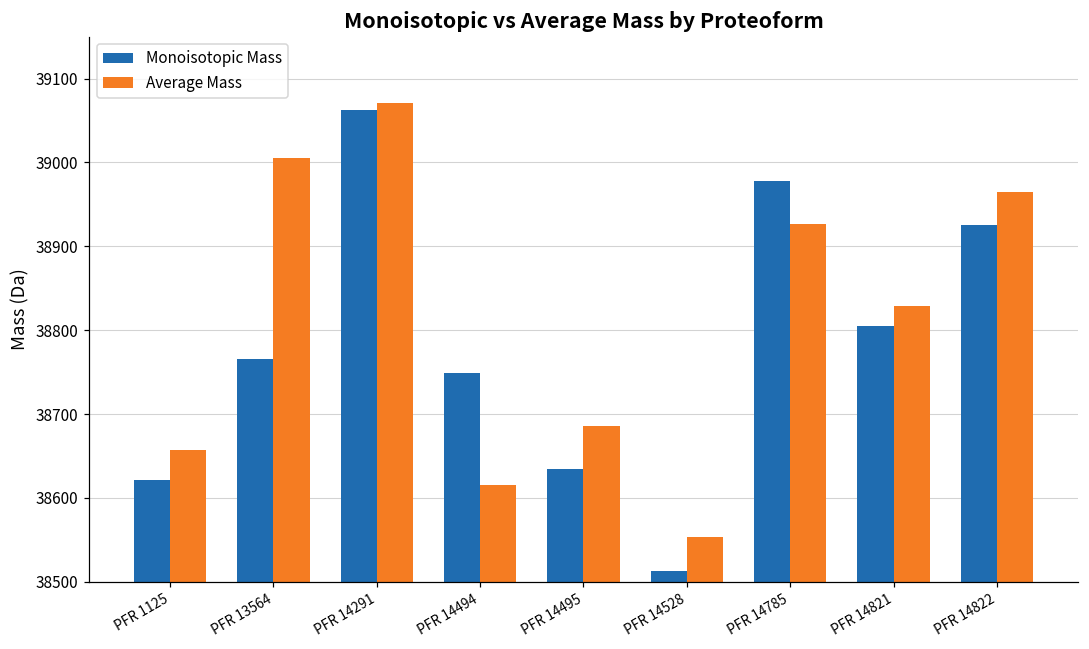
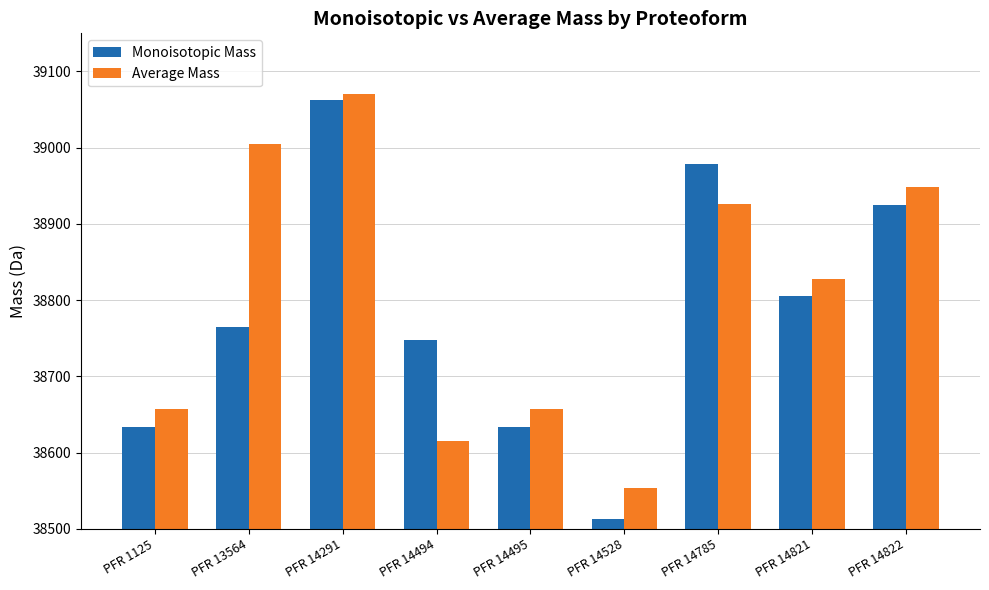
Monoisotopic Mass, PFR 1125: 38620 -> 38630
Average Mass, PFR 14495: 38690 -> 38660
Average Mass, PFR 14822: 38960 -> 38950
